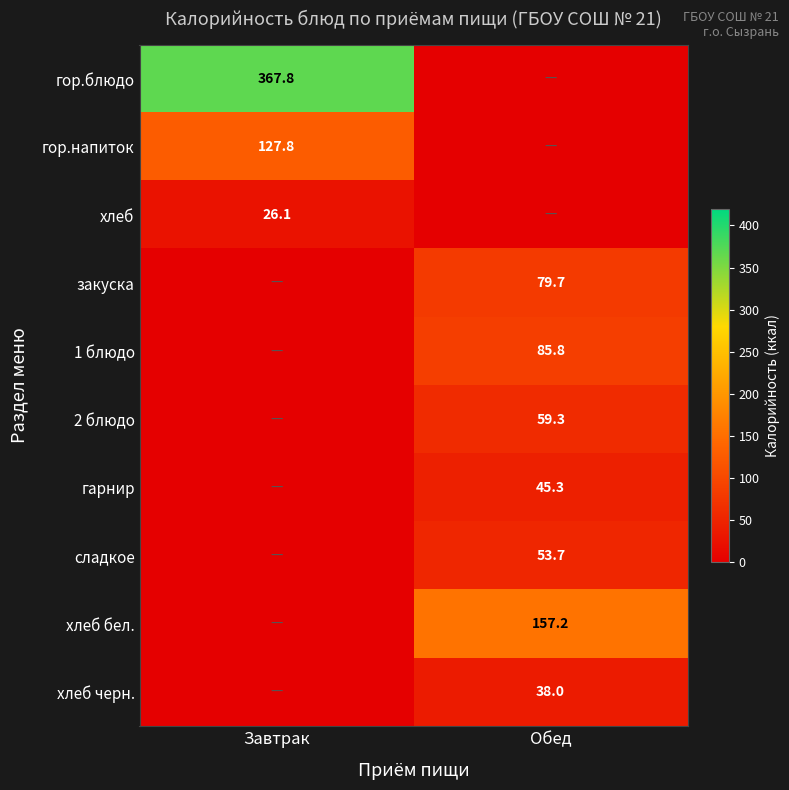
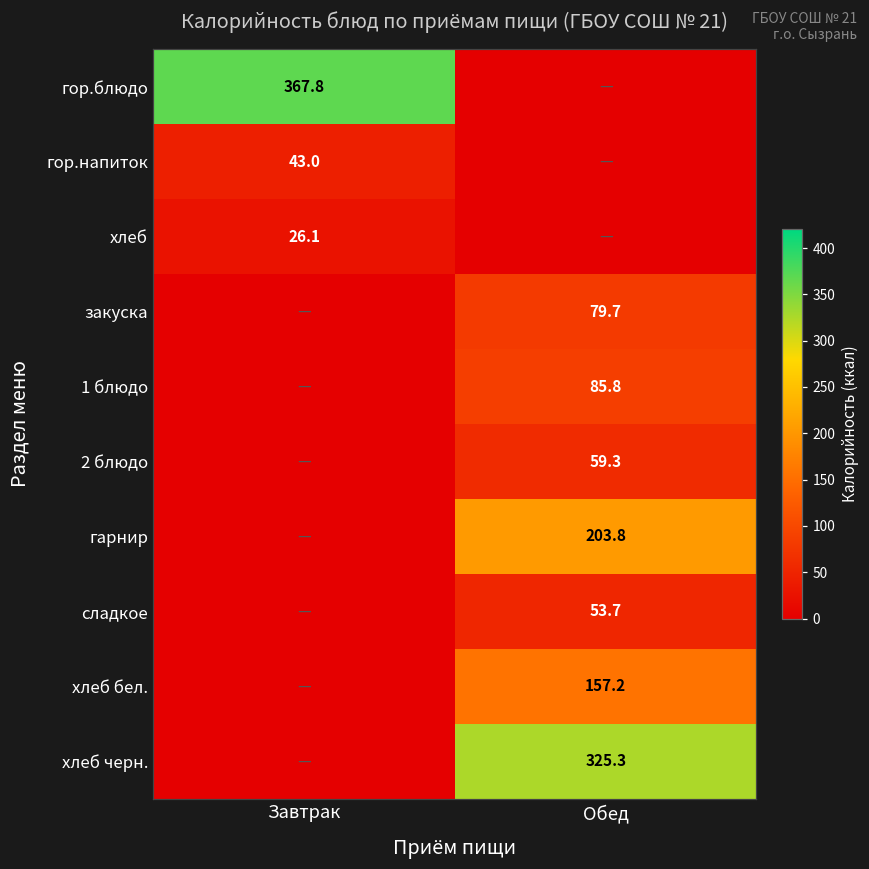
гор.напиток, Завтрак: 127.8 -> 43.0
гарнир, Обед: 45.3 -> 203.8
хлеб черн., Обед: 38.0 -> 325.3
